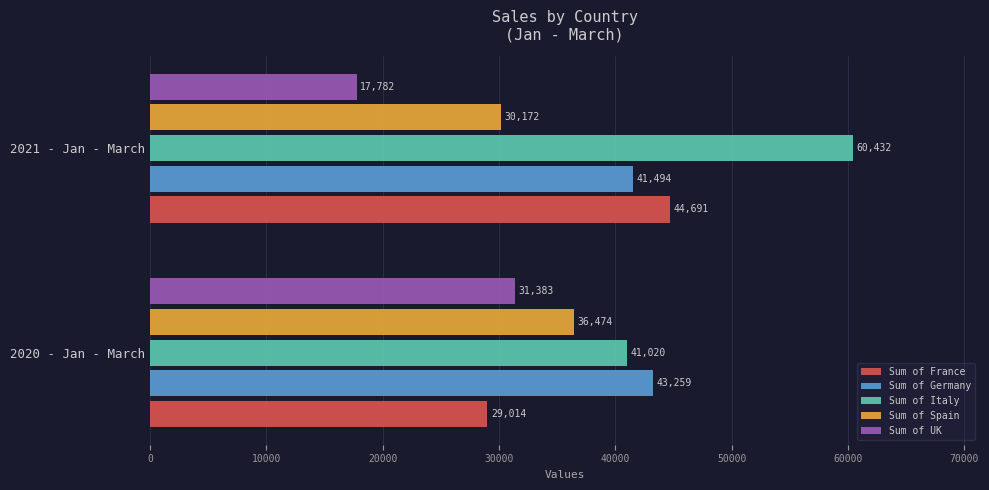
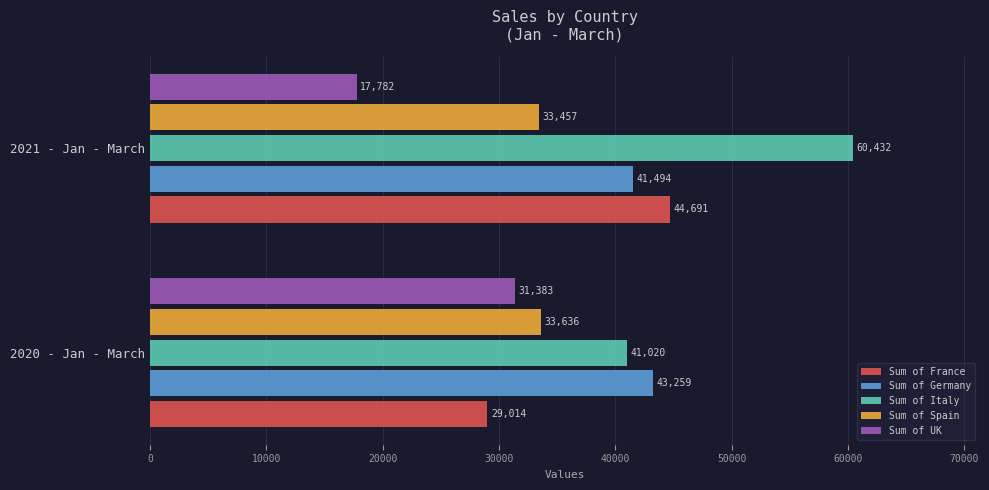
Sum of Spain, 2021 - Jan - March: 30,172 -> 33,457
Sum of Spain, 2020 - Jan - March: 36,474 -> 33,636
